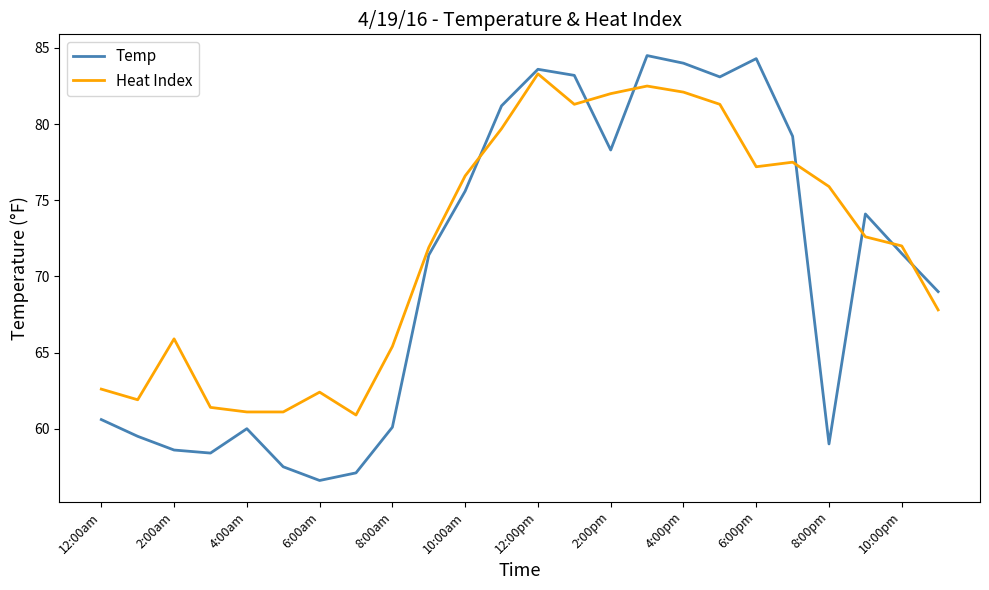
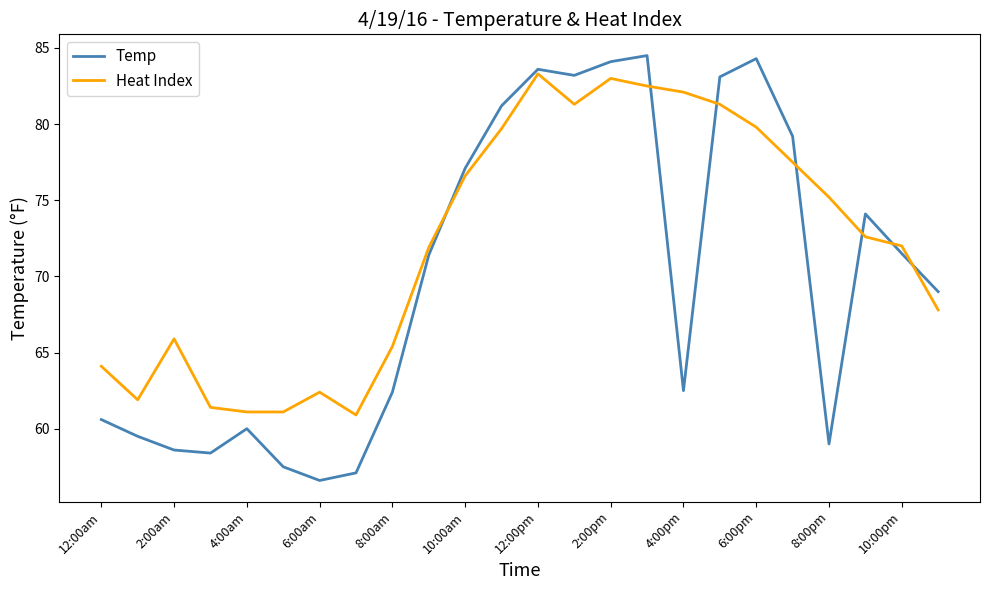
Heat Index, 12:00am: 62.6 -> 64.1
Temp, 8:00am: 60.1 -> 62.4
Temp, 10:00am: 75.6 -> 77.1
Temp, 2:00pm: 78.3 -> 84.1
Heat Index, 2:00pm: 82 -> 83
Temp, 4:00pm: 84.0 -> 62.5
Heat Index, 6:00pm: 77.2 -> 79.8
Heat Index, 8:00pm: 75.9 -> 75.2
